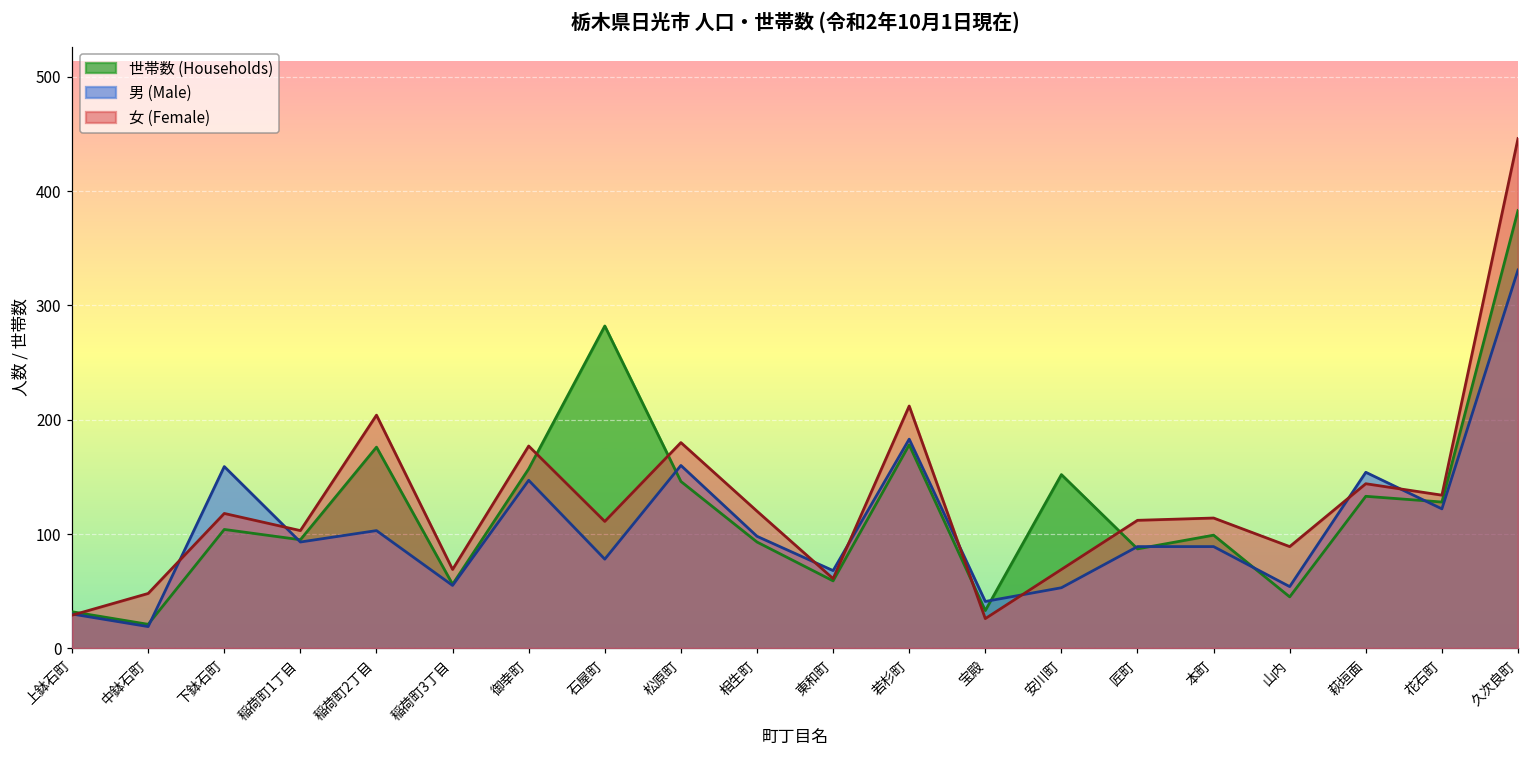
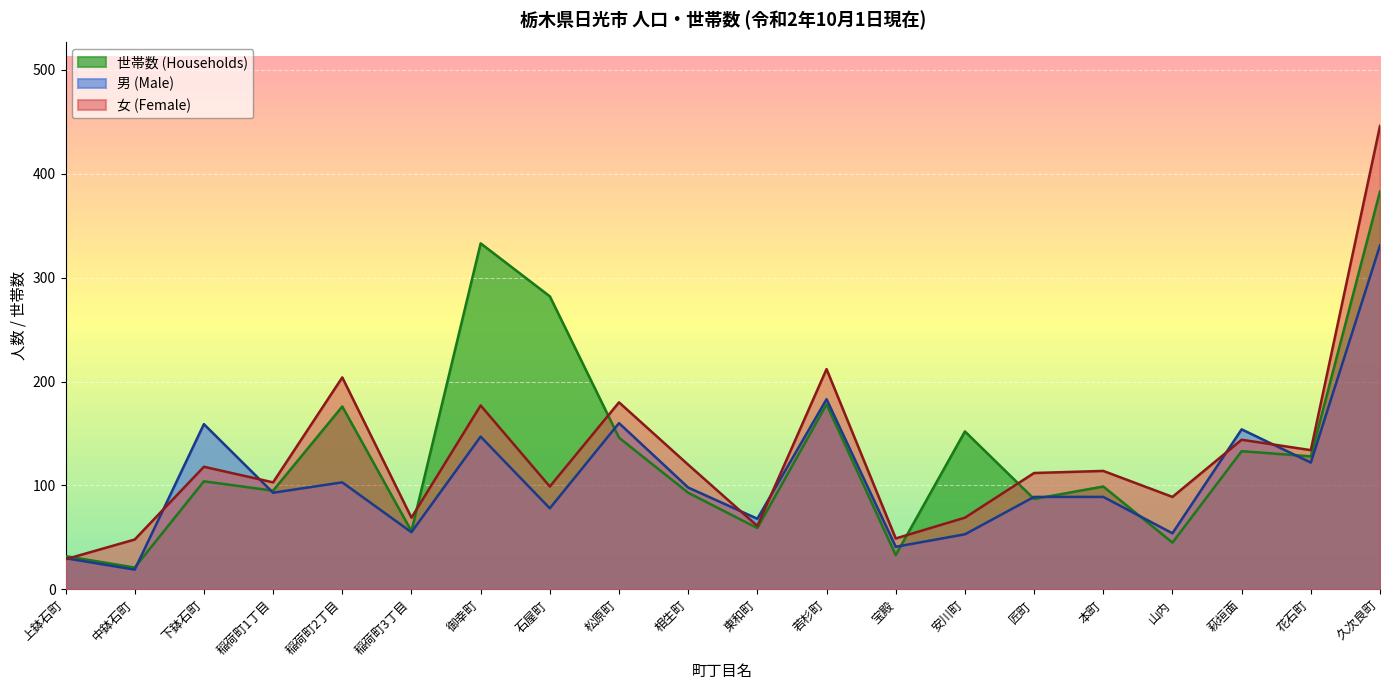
世帯数 (Households), 御幸町: 157 -> 333
女 (Female), 石屋町: 111 -> 99
女 (Female), 宝殿: 26 -> 49
